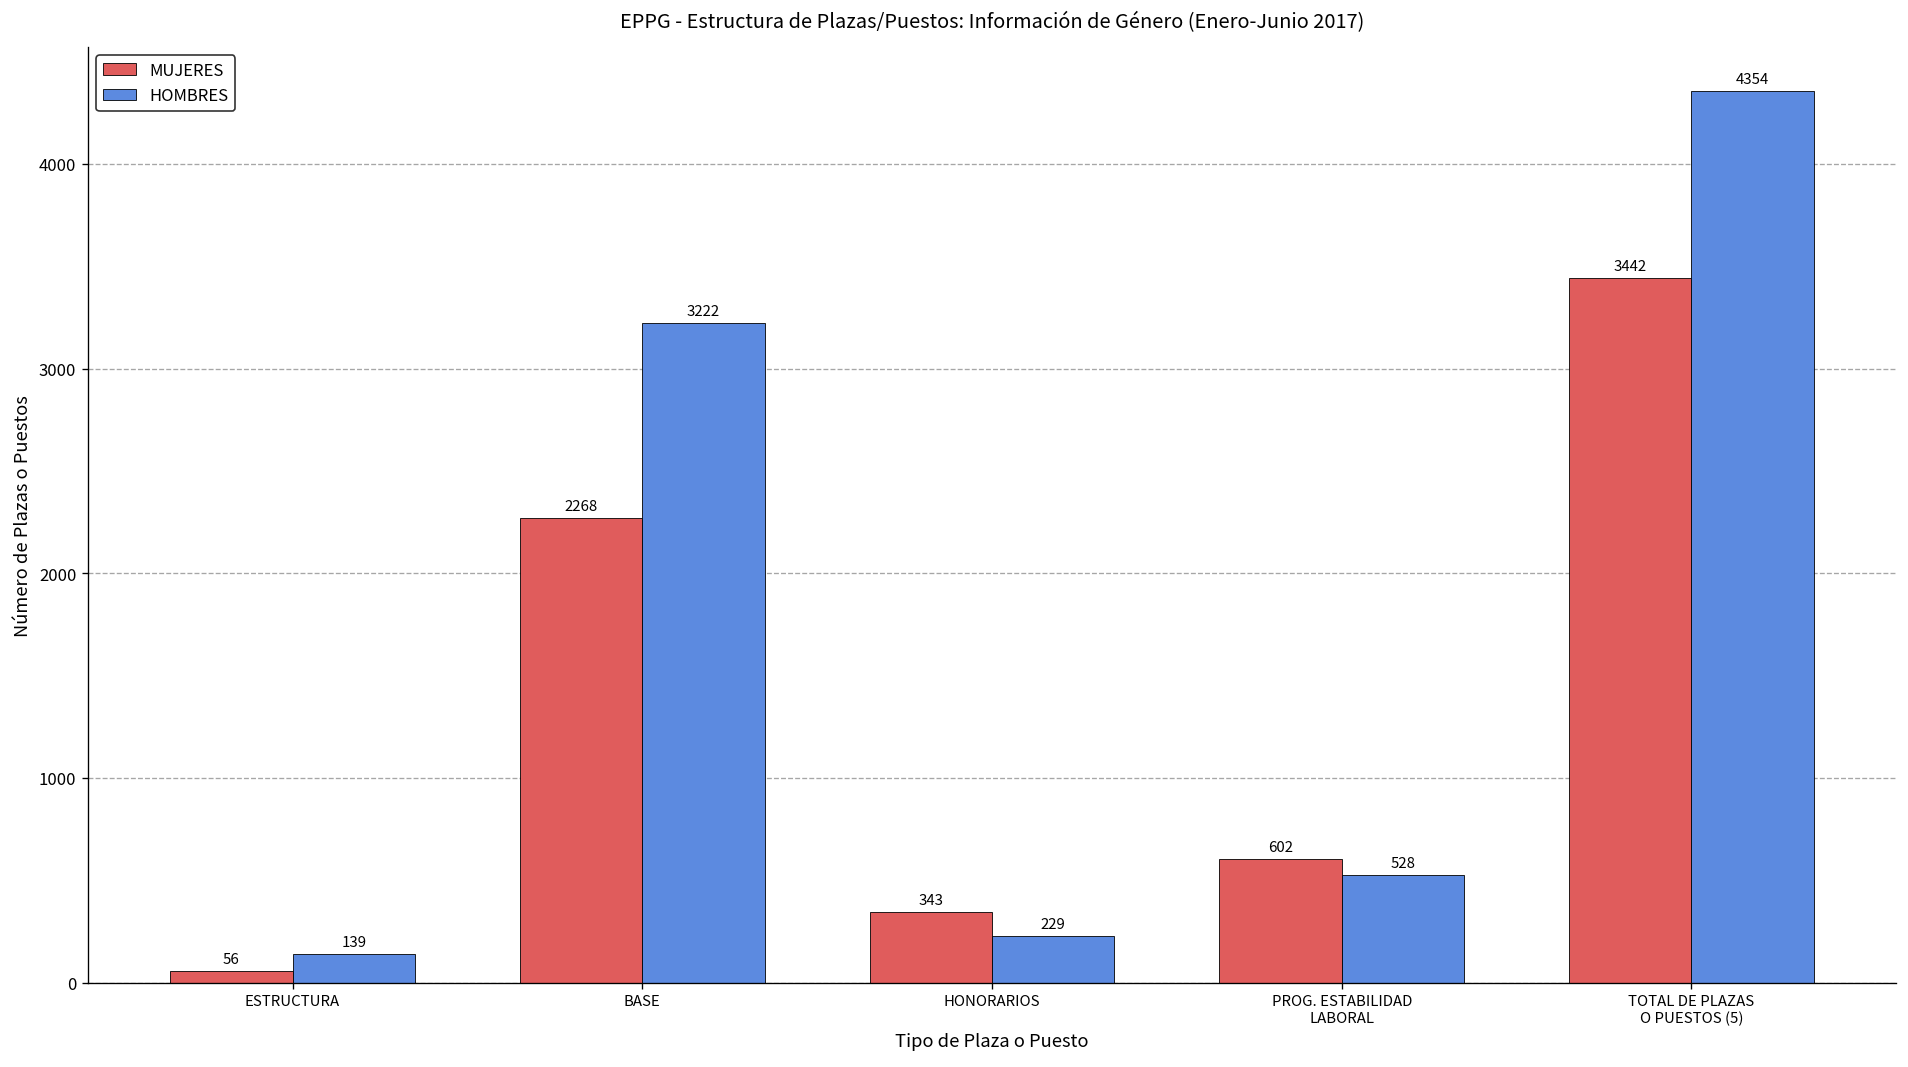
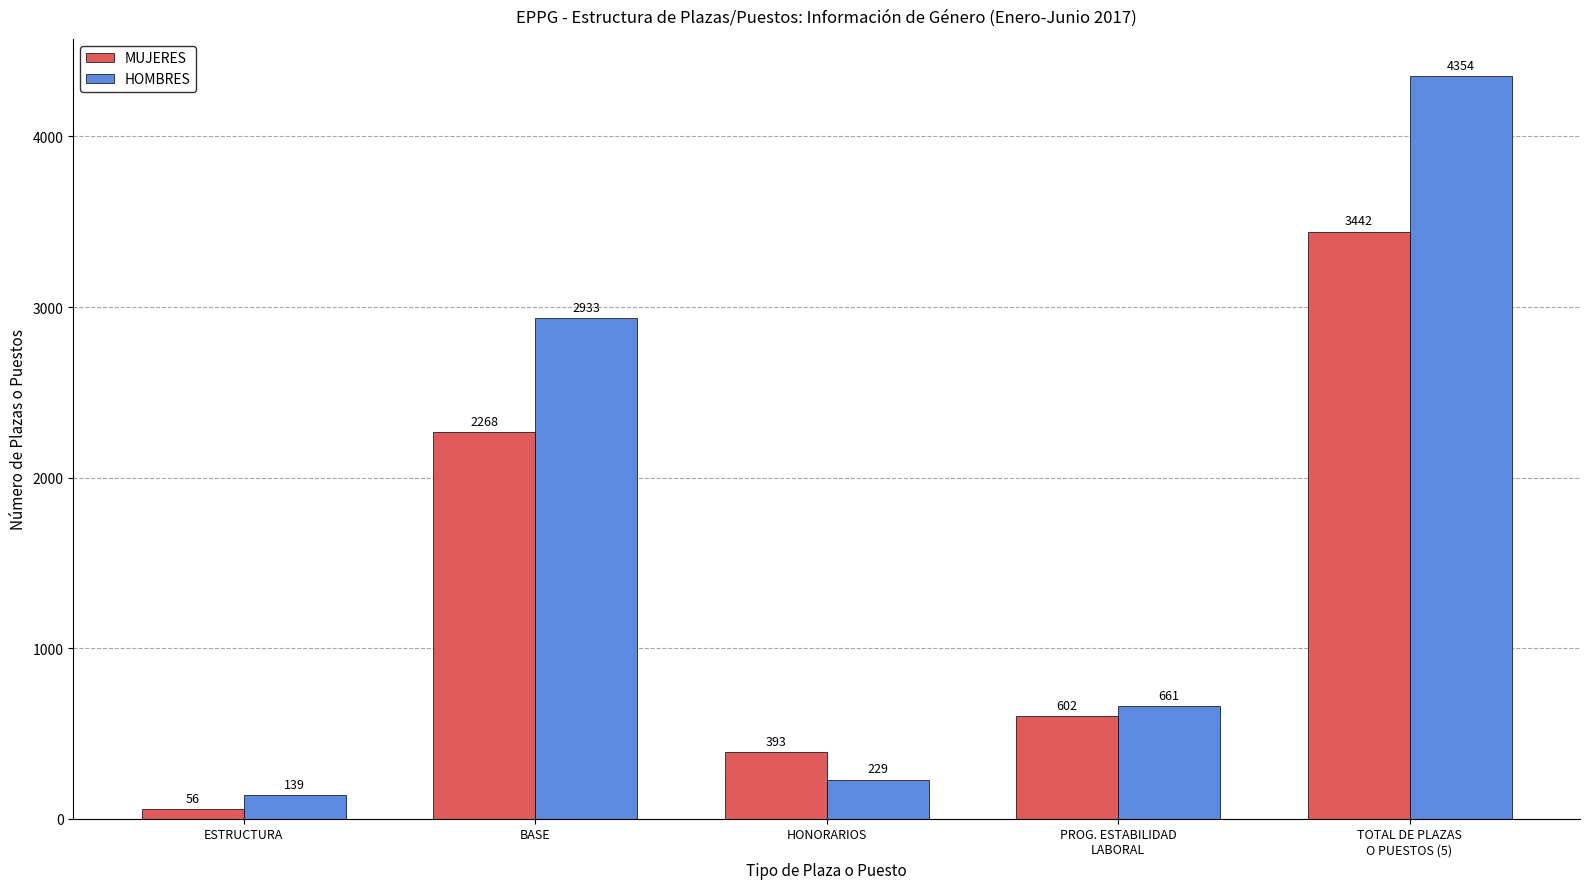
HOMBRES, BASE: 3222 -> 2933
MUJERES, HONORARIOS: 343 -> 393
HOMBRES, PROG. ESTABILIDAD LABORAL: 528 -> 661
